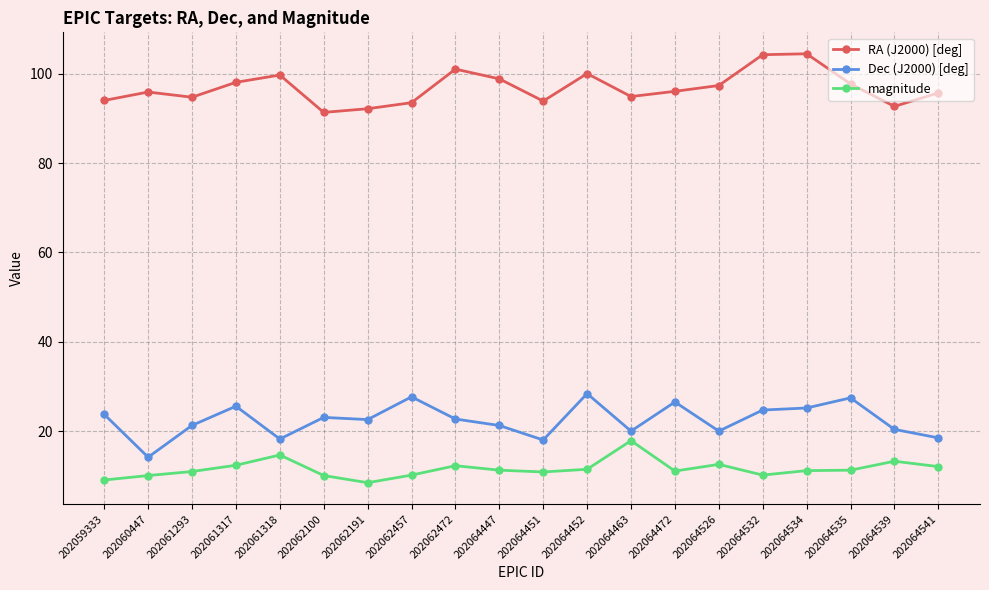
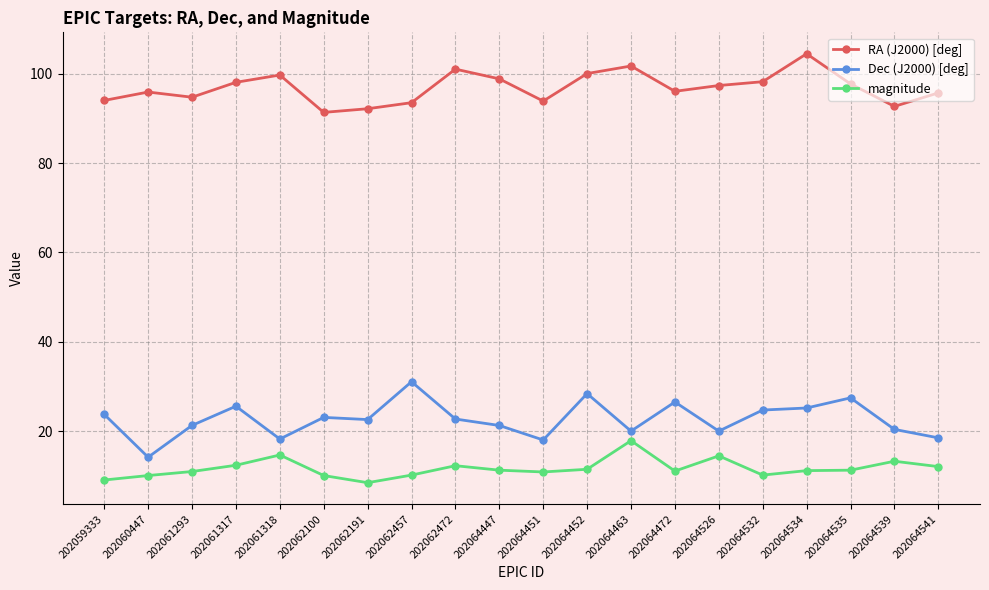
Dec (J2000) [deg], 202062457: 28 -> 31
RA (J2000) [deg], 202064463: 95 -> 102
magnitude, 202064526: 13 -> 15
RA (J2000) [deg], 202064532: 104 -> 98
